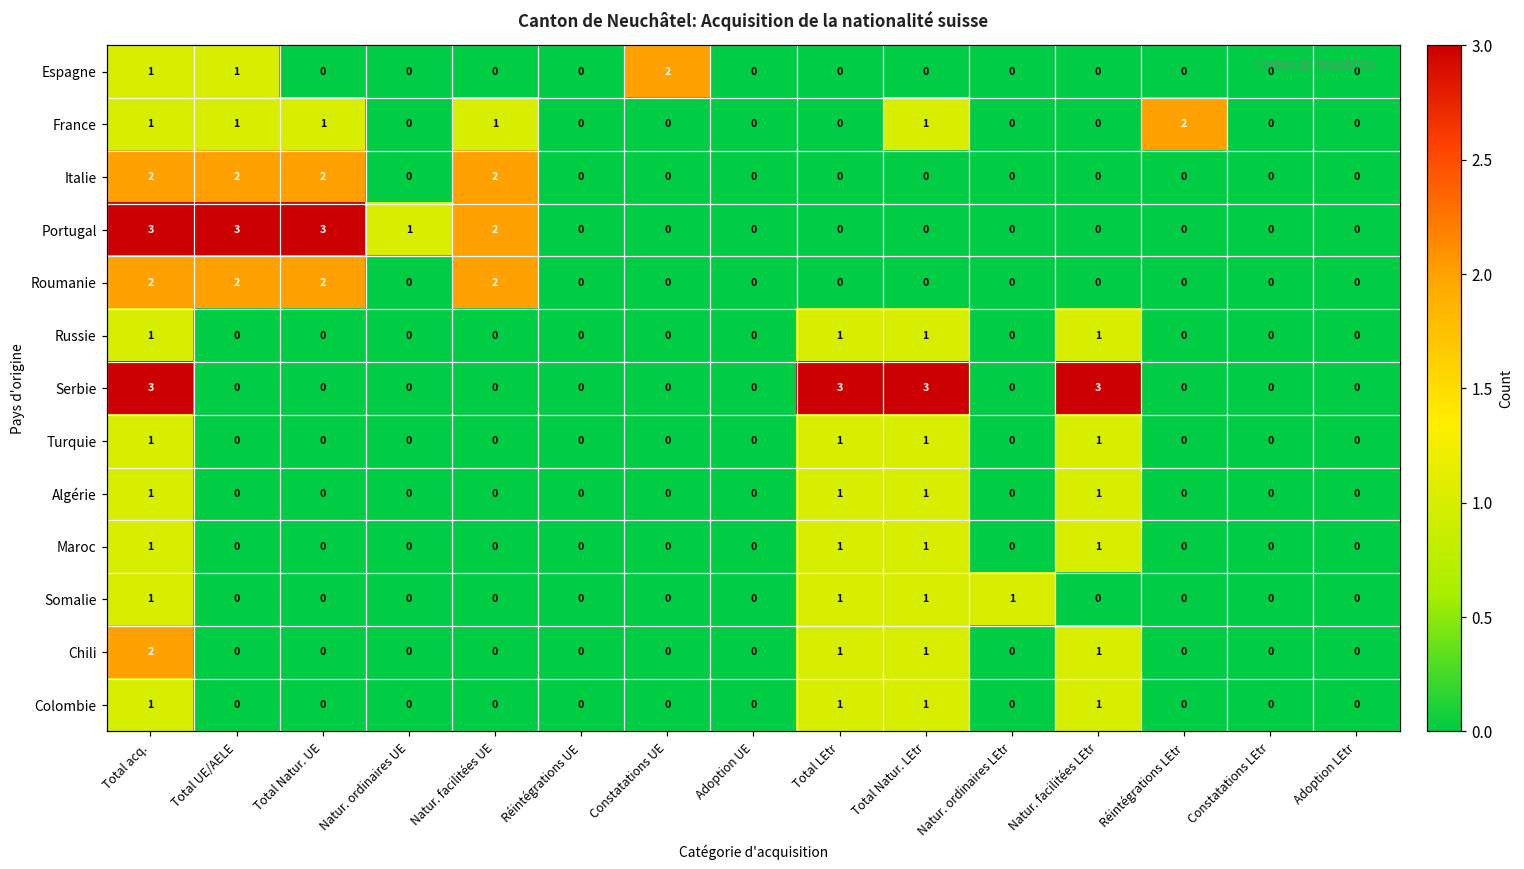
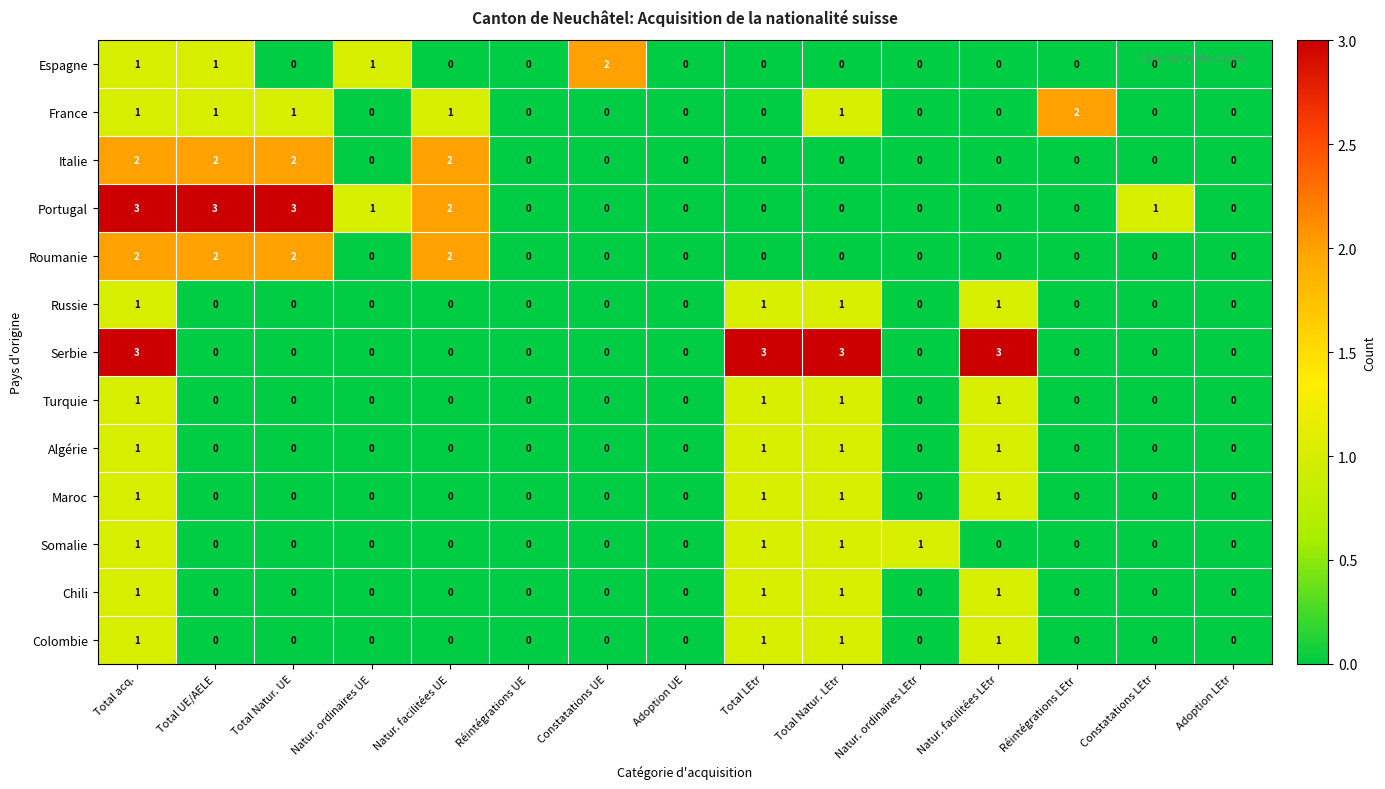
Espagne, Natur. ordinaires UE: 0 -> 1
Portugal, Constatations LEtr: 0 -> 1
Chili, Total acq.: 2 -> 1
